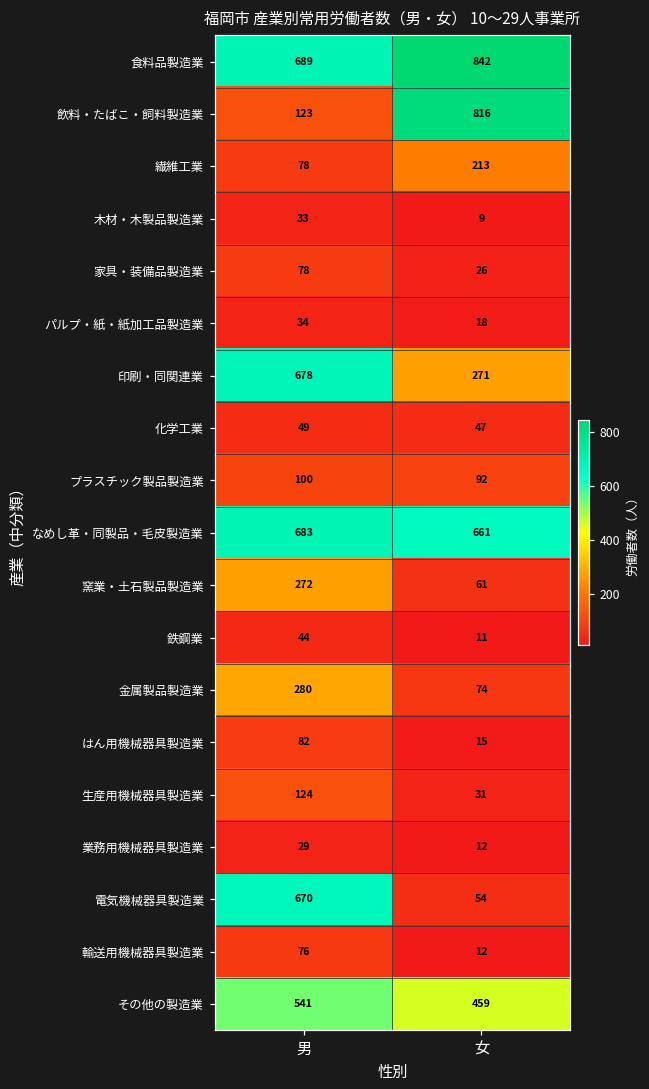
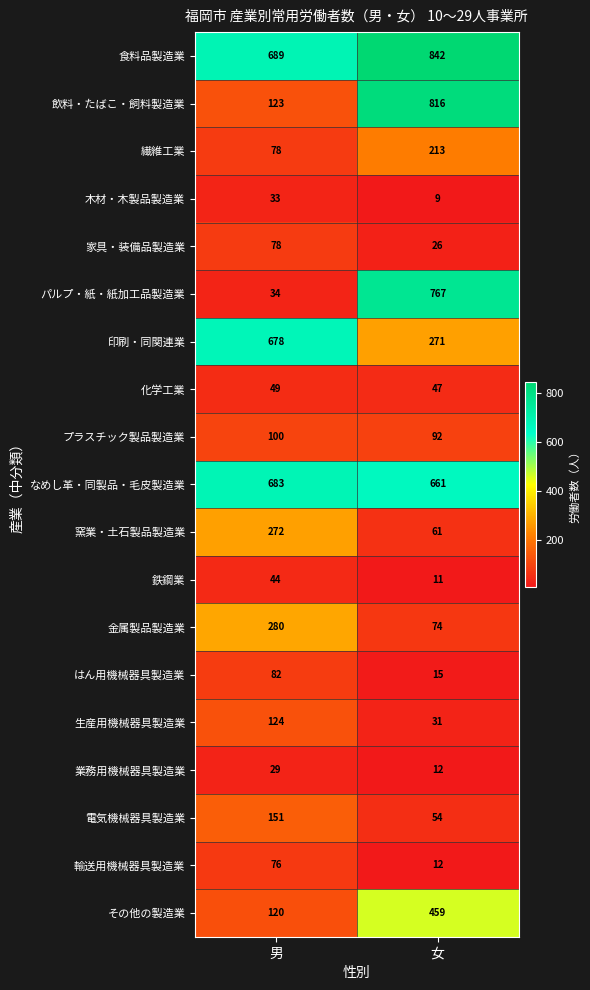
パルプ・紙・紙加工品製造業, 女: 18 -> 767
電気機械器具製造業, 男: 670 -> 151
その他の製造業, 男: 541 -> 120
